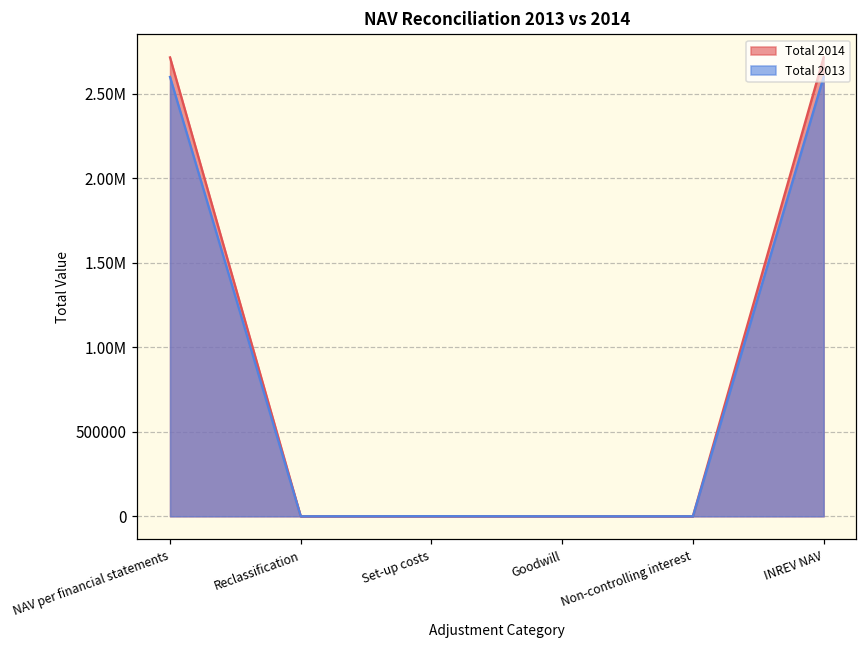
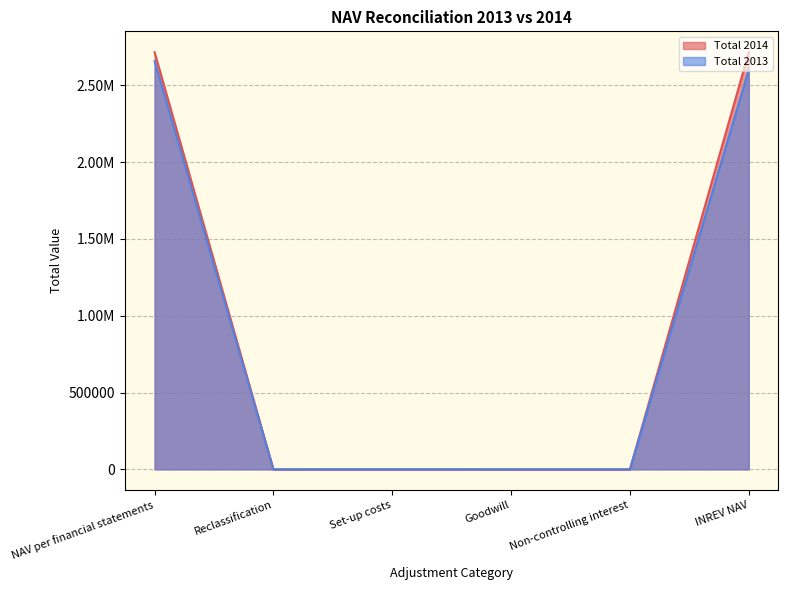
Total 2013, NAV per financial statements: 2600000 -> 2660000
